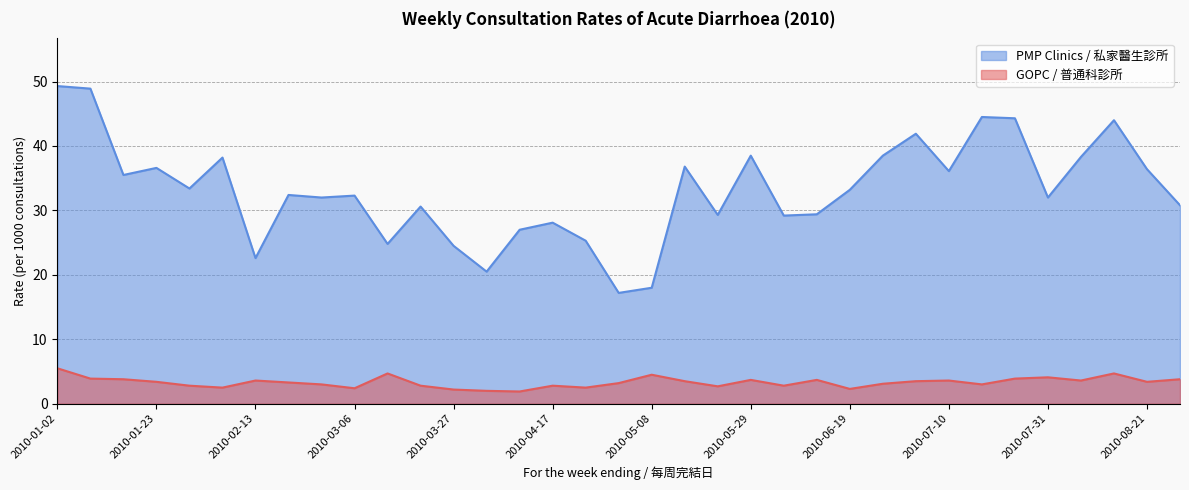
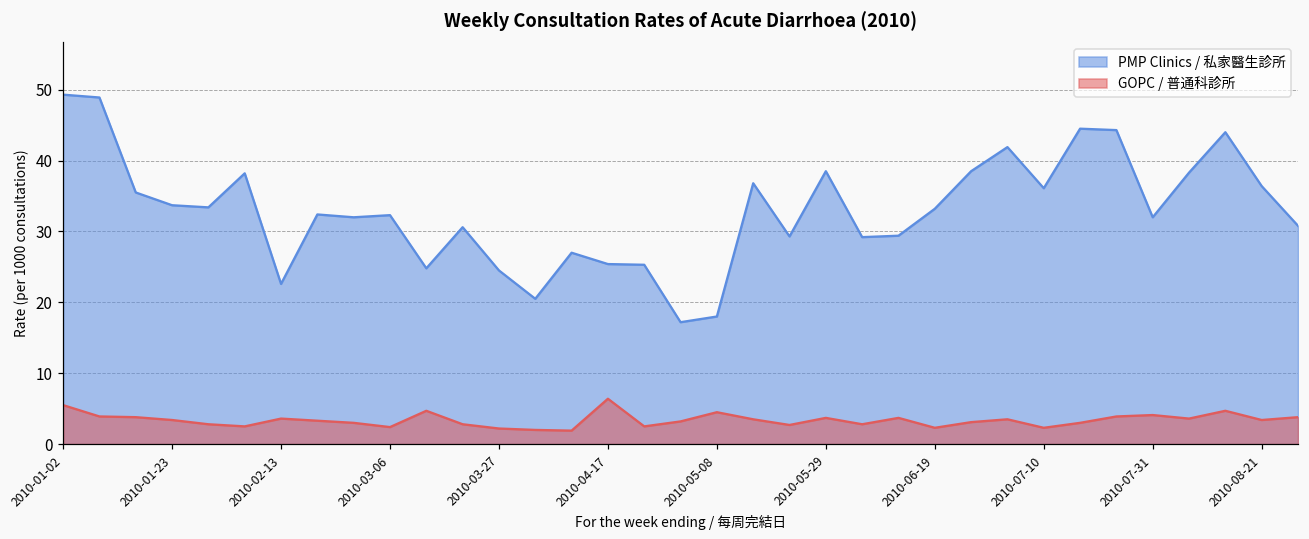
PMP Clinics / 私家醫生診所, 2010-01-23: 37 -> 34
PMP Clinics / 私家醫生診所, 2010-04-17: 28 -> 25
GOPC / 普通科診所, 2010-04-17: 3 -> 6
GOPC / 普通科診所, 2010-07-10: 4 -> 2
